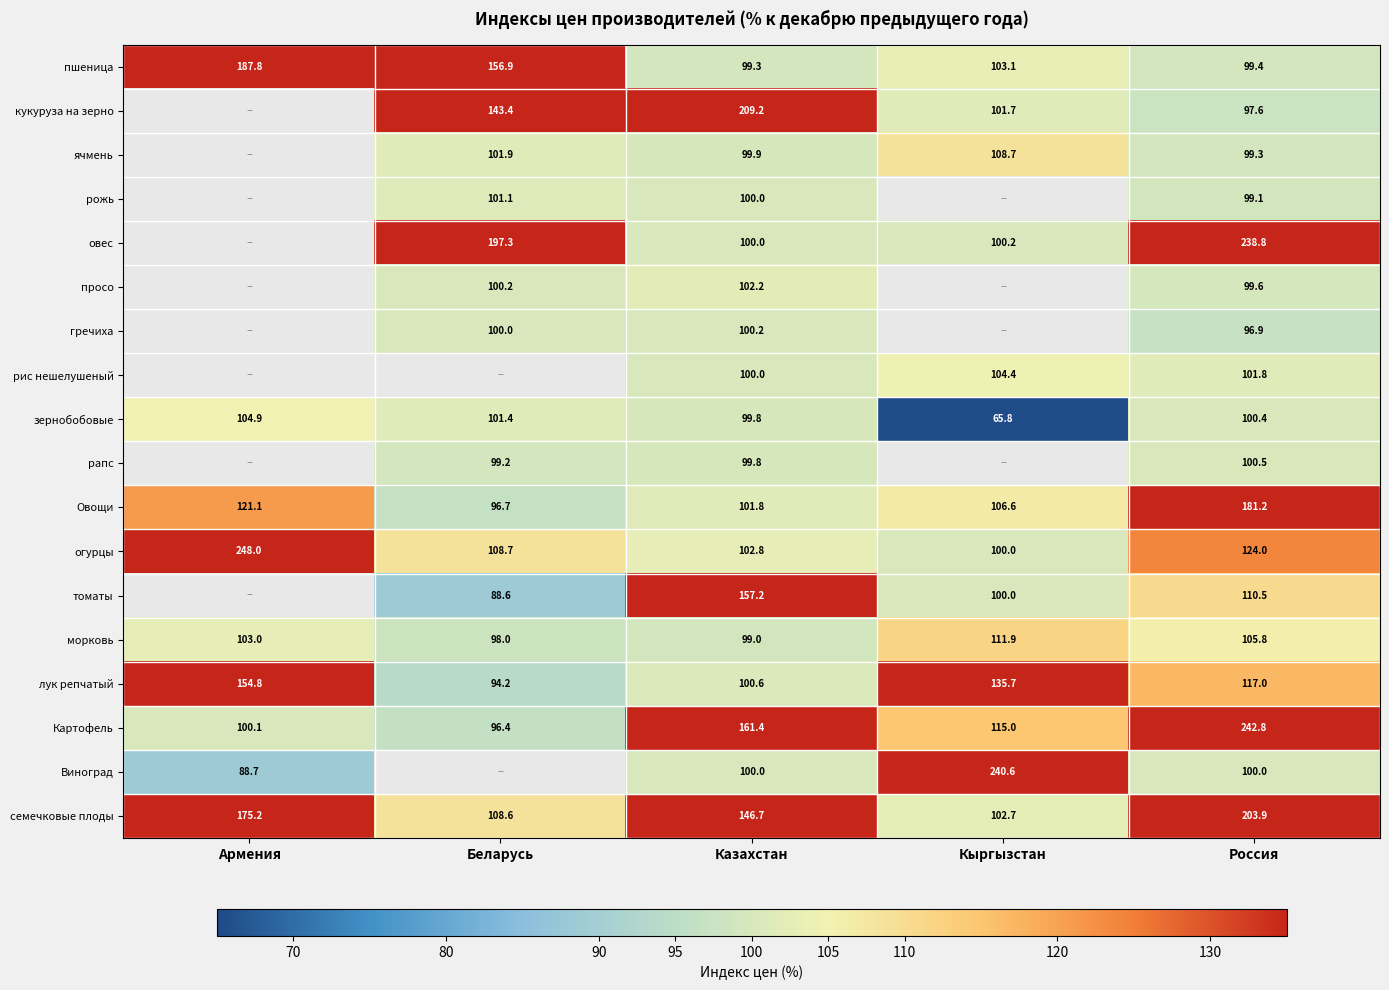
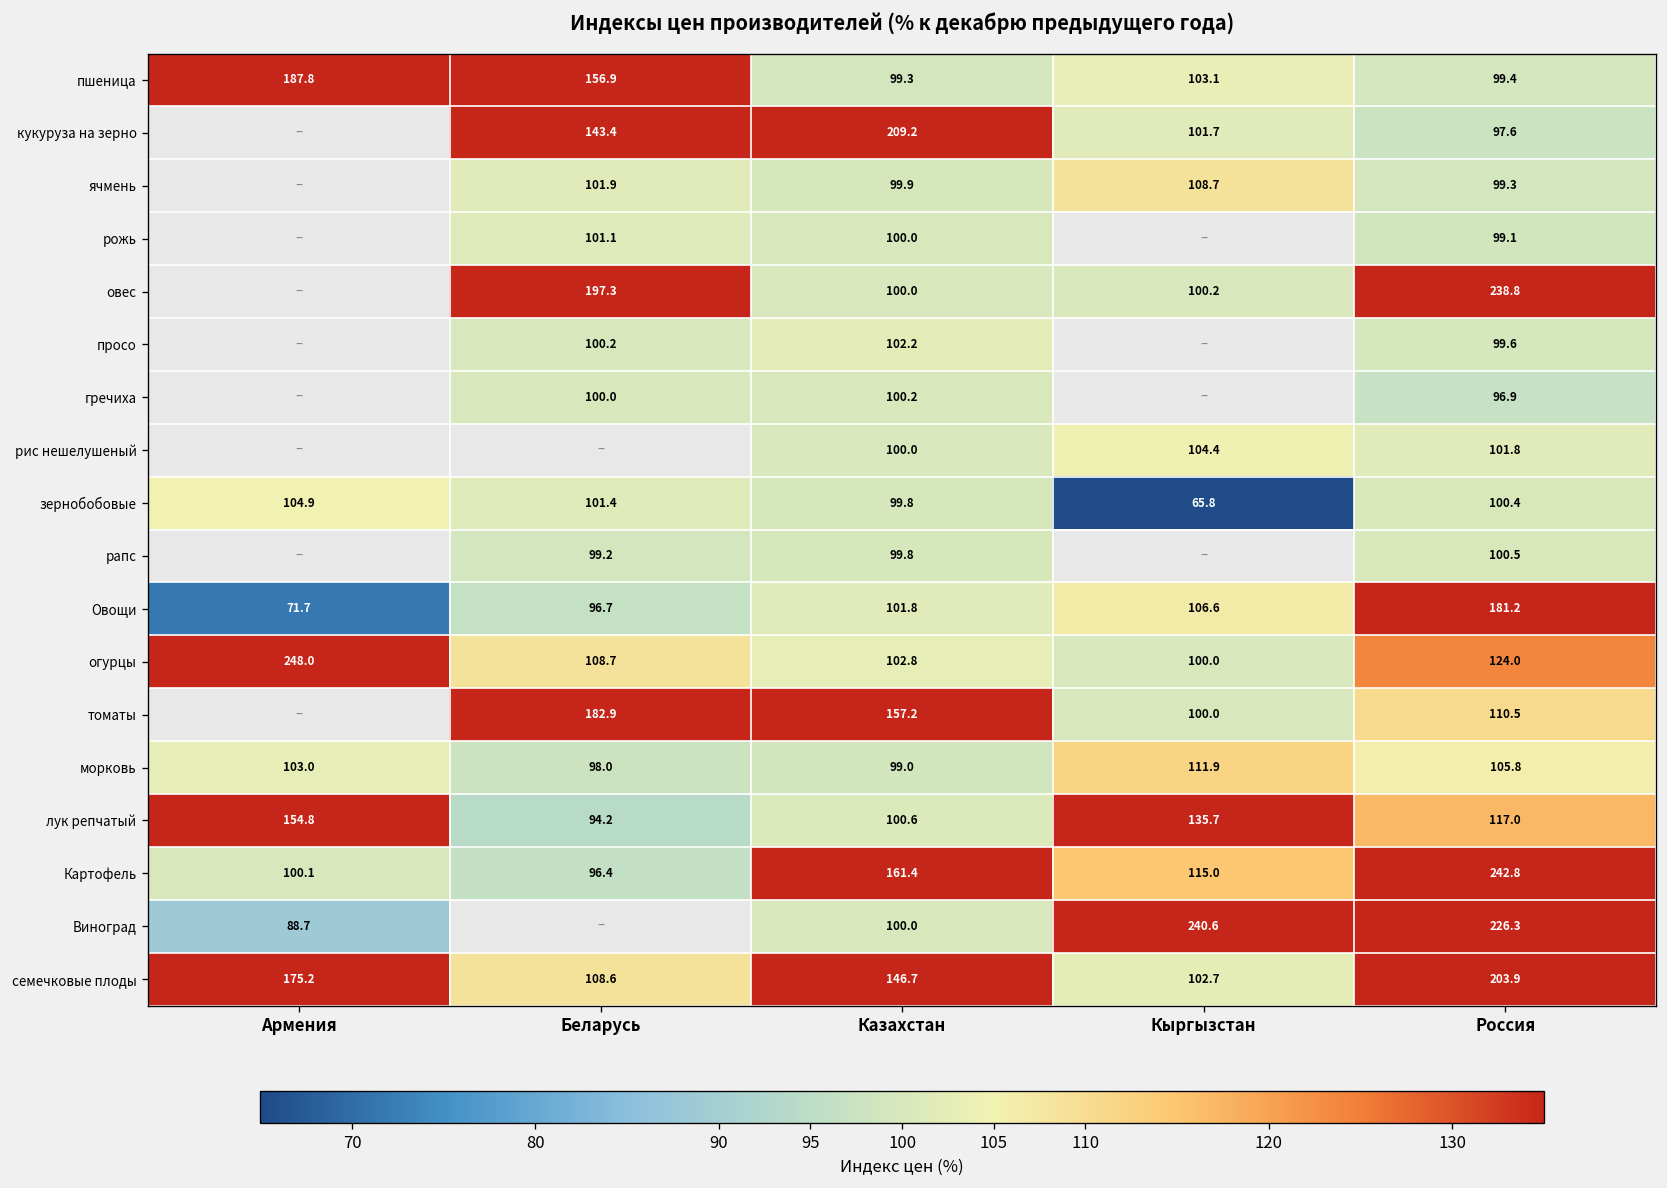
Овощи, Армения: 121.1 -> 71.7
томаты, Беларусь: 88.6 -> 182.9
Виноград, Россия: 100.0 -> 226.3
